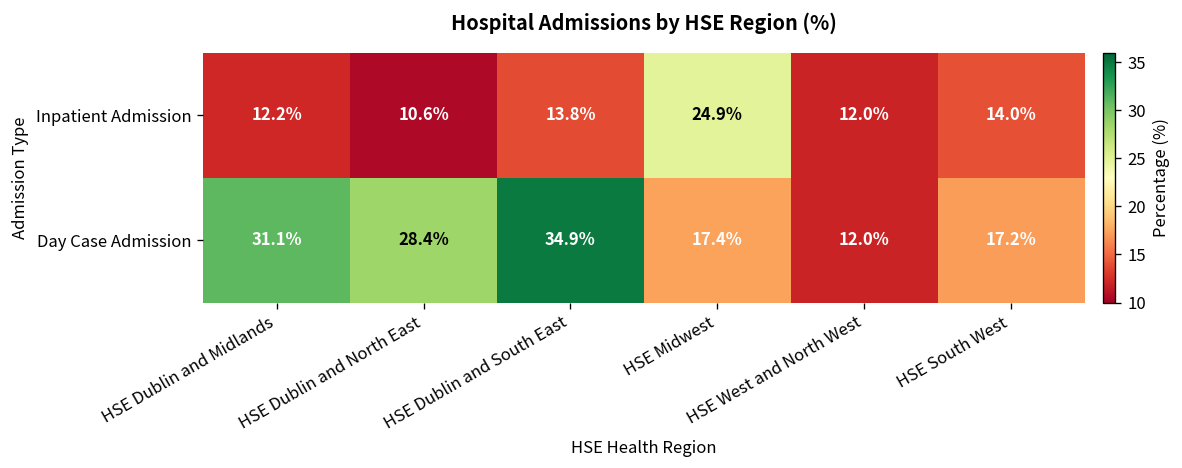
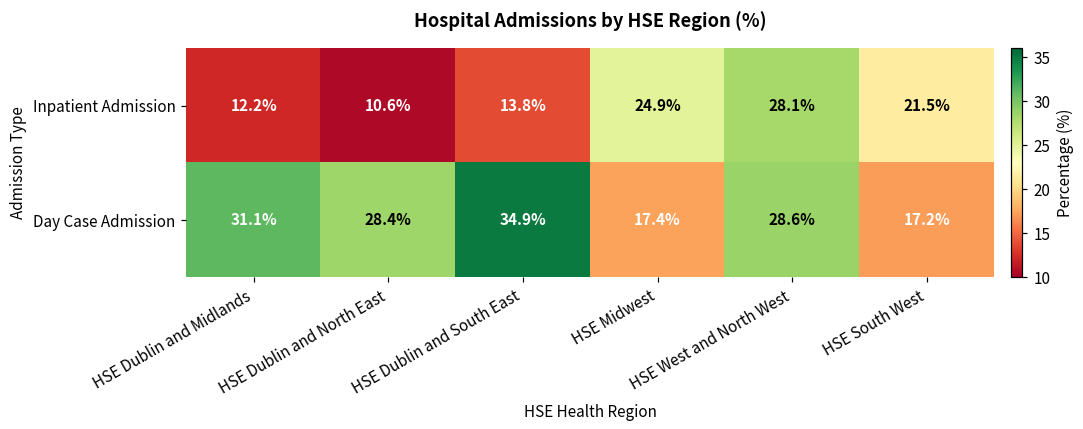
Inpatient Admission, HSE West and North West: 12.0% -> 28.1%
Inpatient Admission, HSE South West: 14.0% -> 21.5%
Day Case Admission, HSE West and North West: 12.0% -> 28.6%
